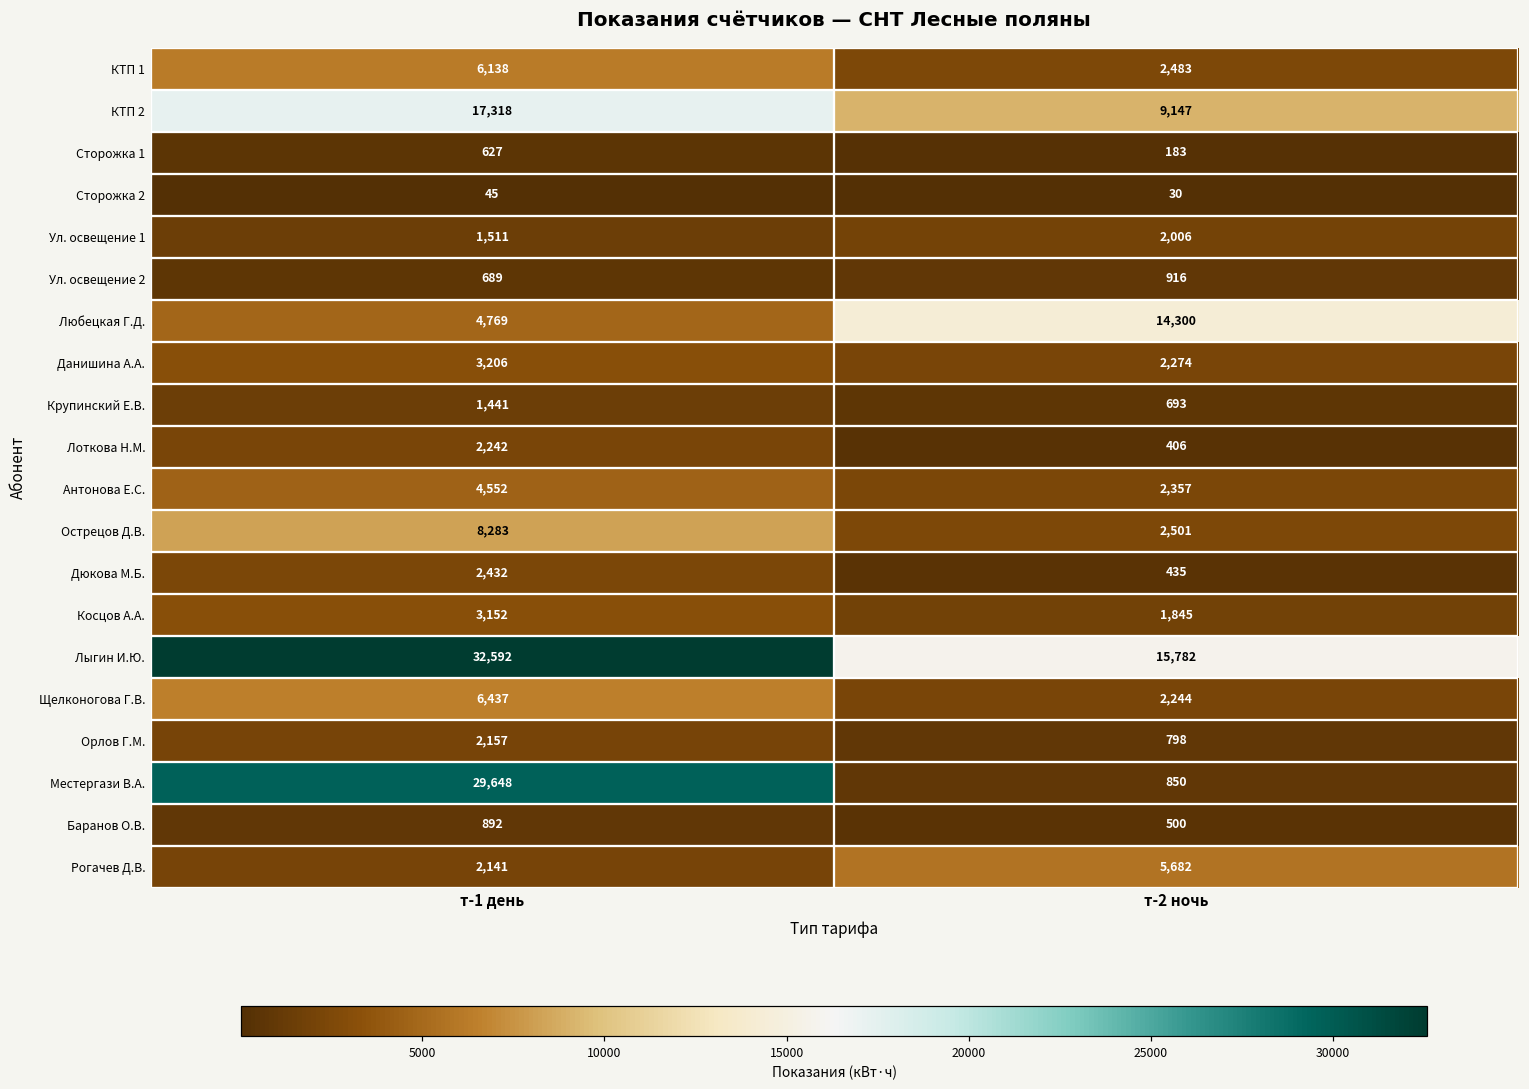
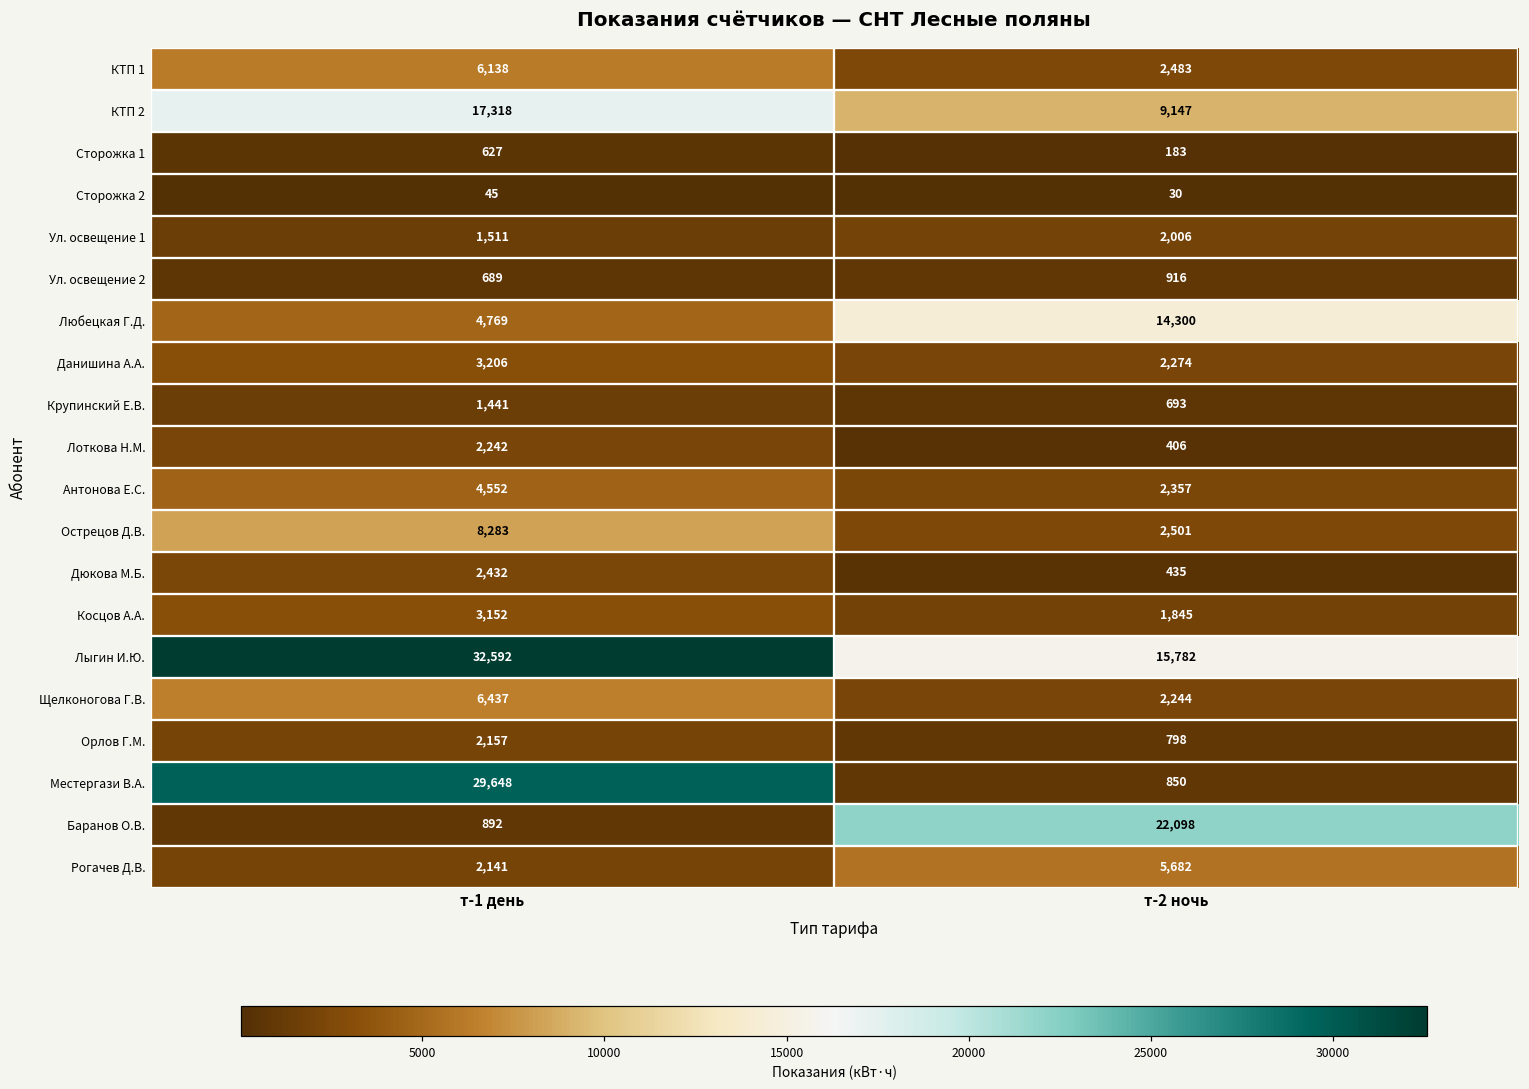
Баранов О.В., т-2 ночь: 500 -> 22,098
